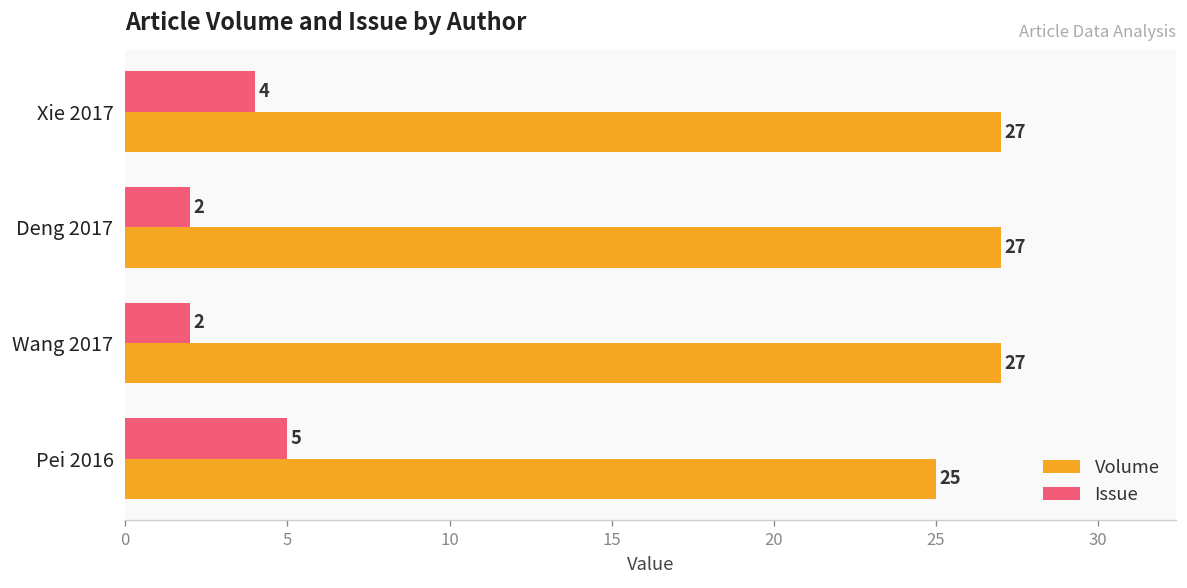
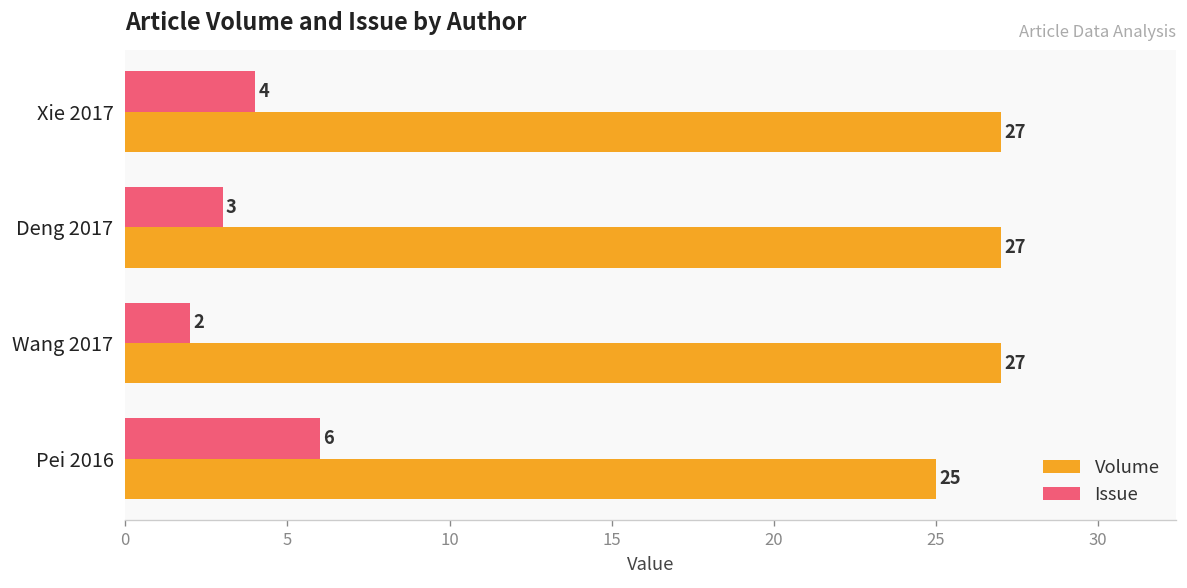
Issue, Deng 2017: 2 -> 3
Issue, Pei 2016: 5 -> 6
